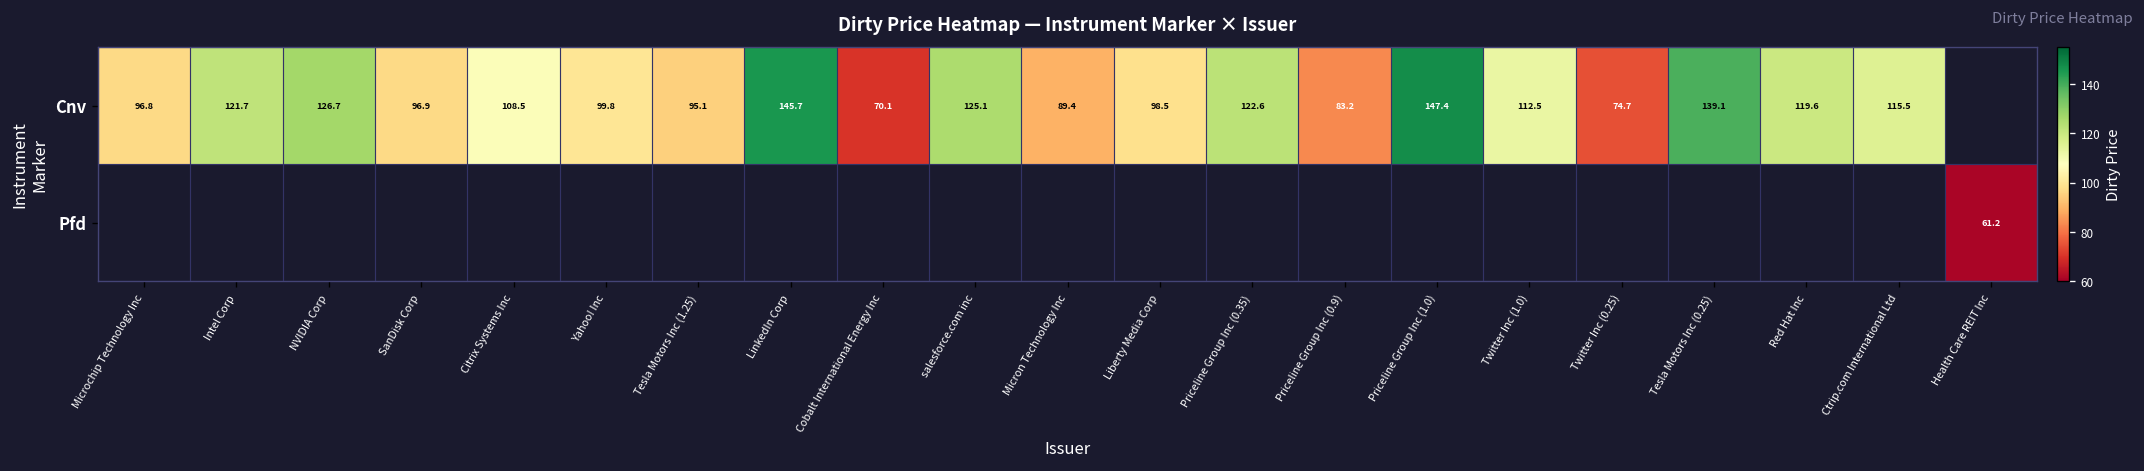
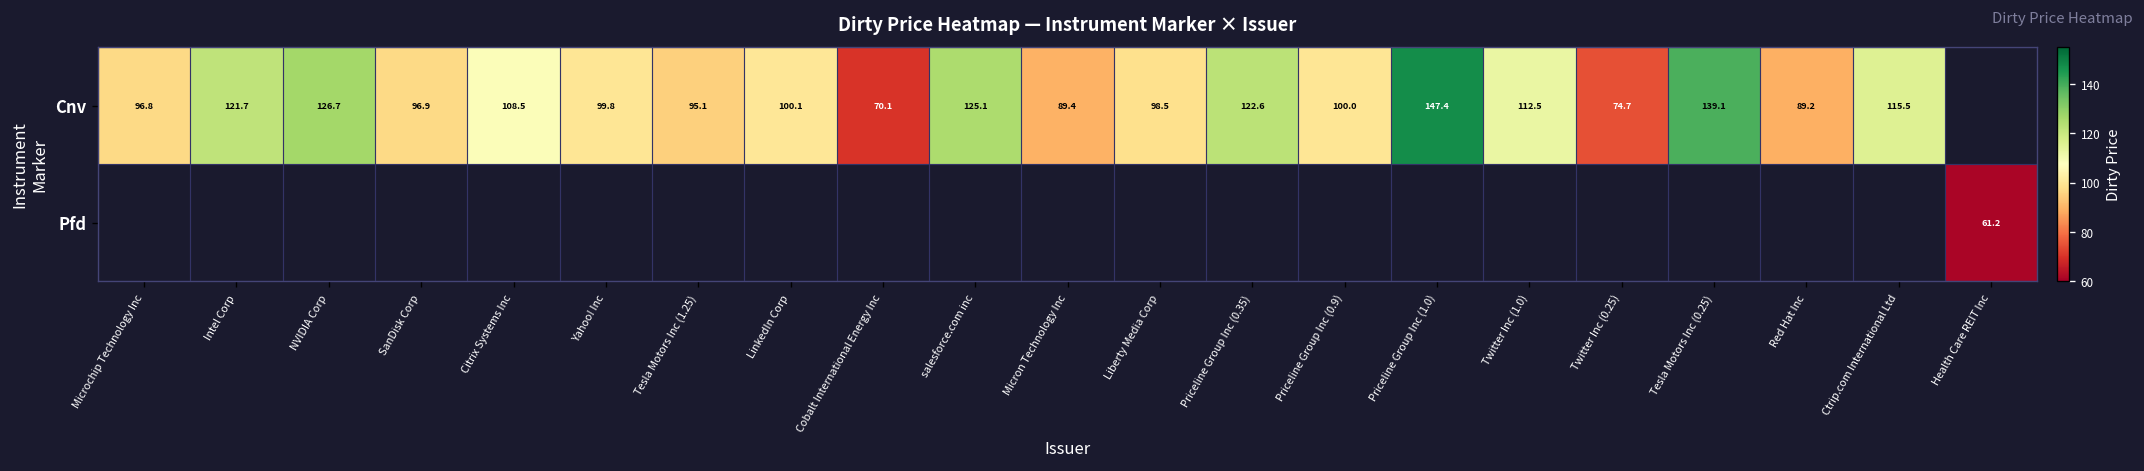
Cnv, LinkedIn Corp: 145.7 -> 100.1
Cnv, Priceline Group Inc (0.9): 83.2 -> 100.0
Cnv, Red Hat Inc: 119.6 -> 89.2
